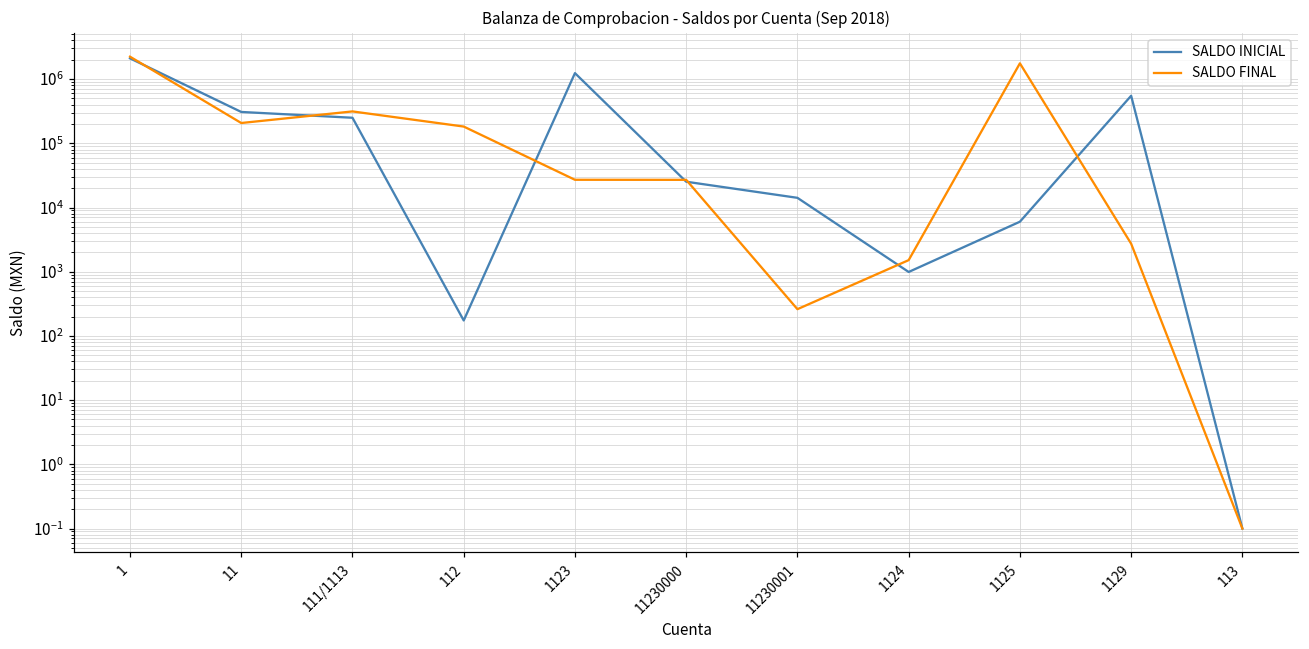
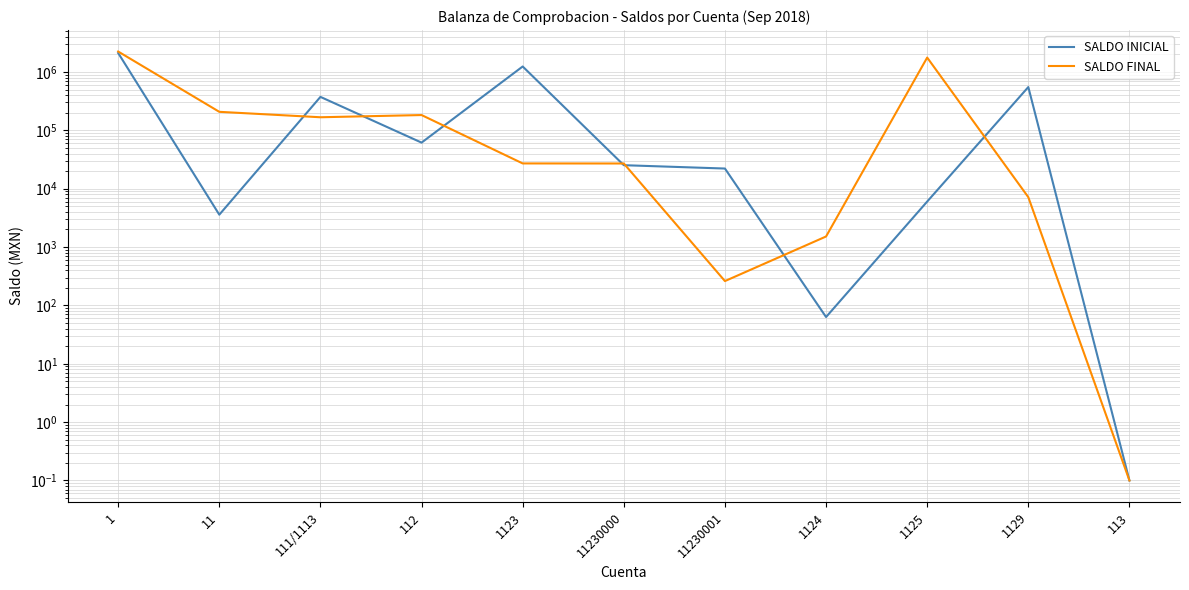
SALDO INICIAL, 11: 300000 -> 4000
SALDO INICIAL, 111/1113: 250000 -> 400000
SALDO FINAL, 111/1113: 300000 -> 170000
SALDO INICIAL, 112: 170 -> 60000
SALDO INICIAL, 11230001: 14000 -> 22000
SALDO INICIAL, 1124: 1000 -> 60
SALDO FINAL, 1129: 3000 -> 7000
